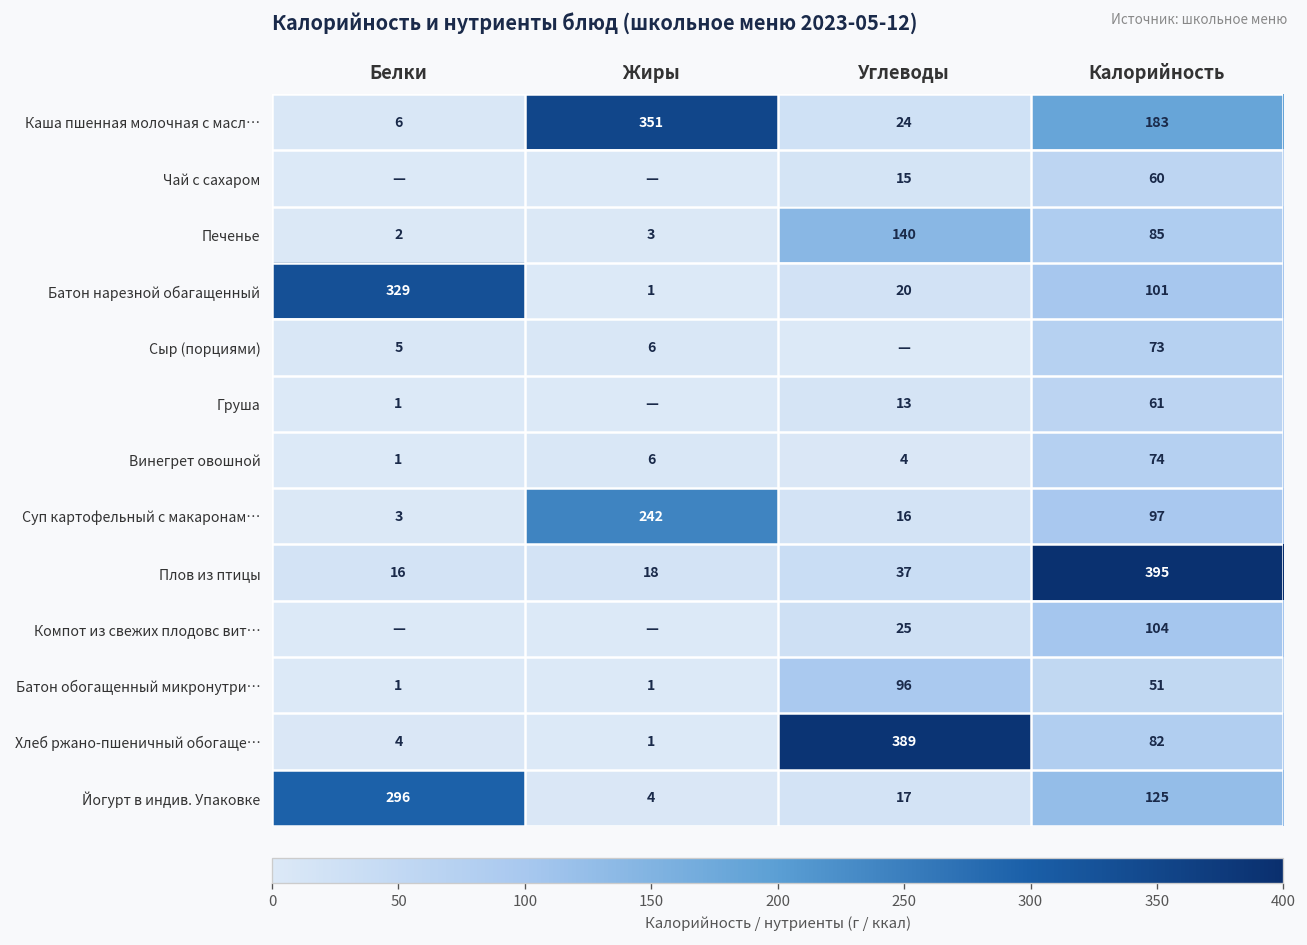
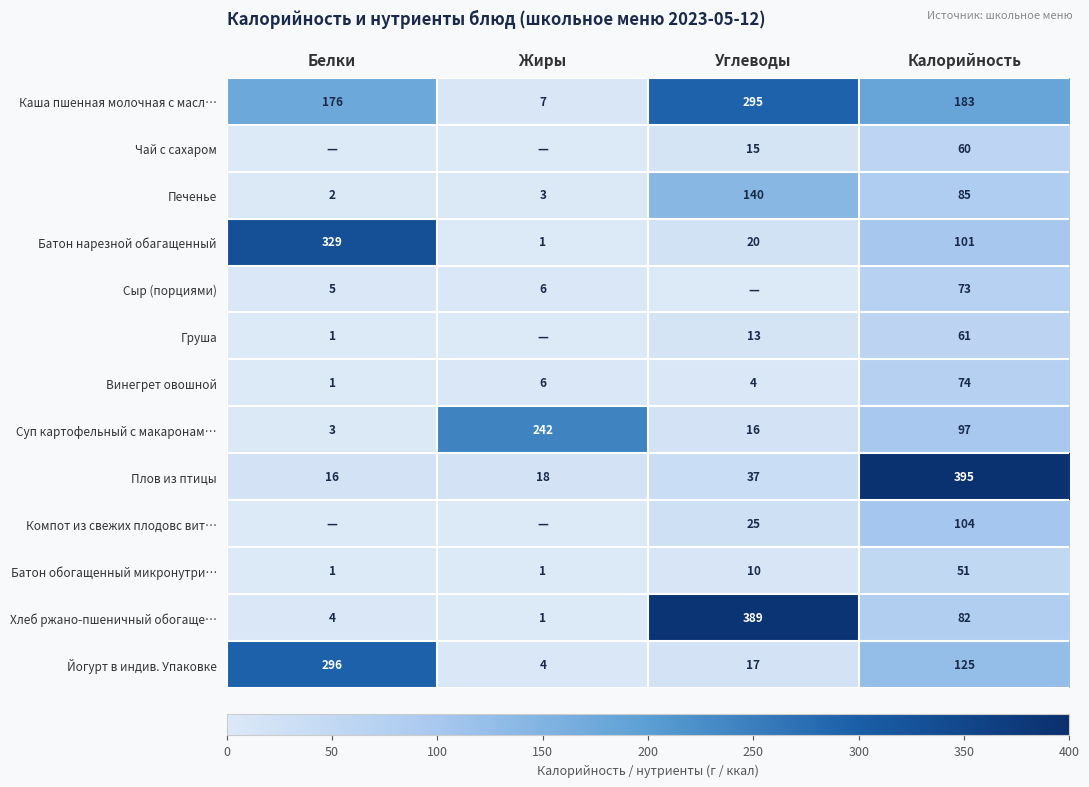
Каша пшенная молочная с масл…, Белки: 6 -> 176
Каша пшенная молочная с масл…, Жиры: 351 -> 7
Каша пшенная молочная с масл…, Углеводы: 24 -> 295
Батон обогащенный микронутри…, Углеводы: 96 -> 10
